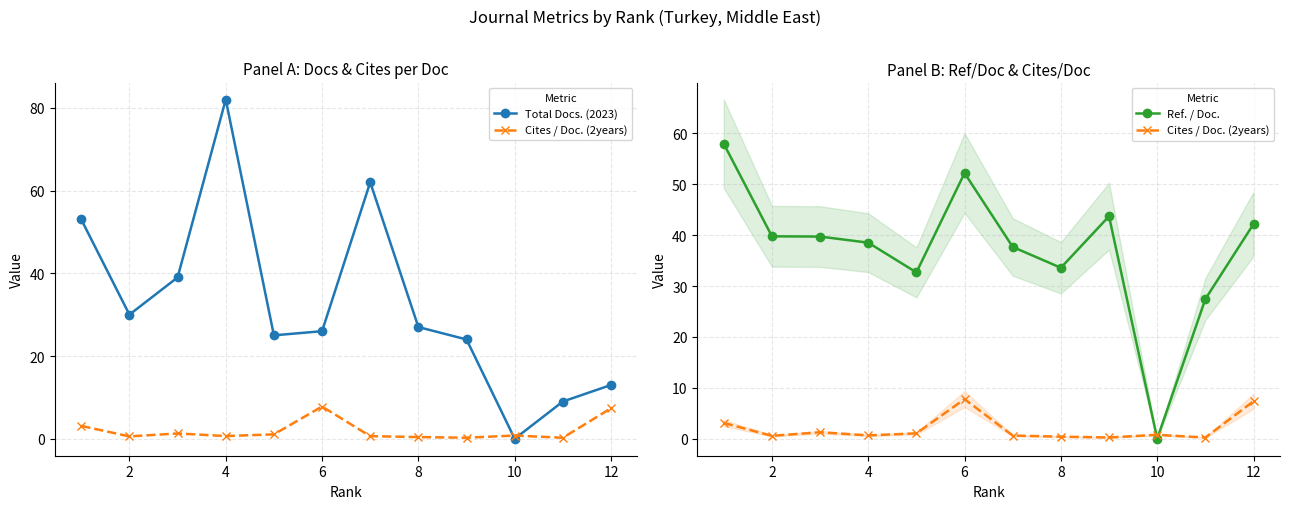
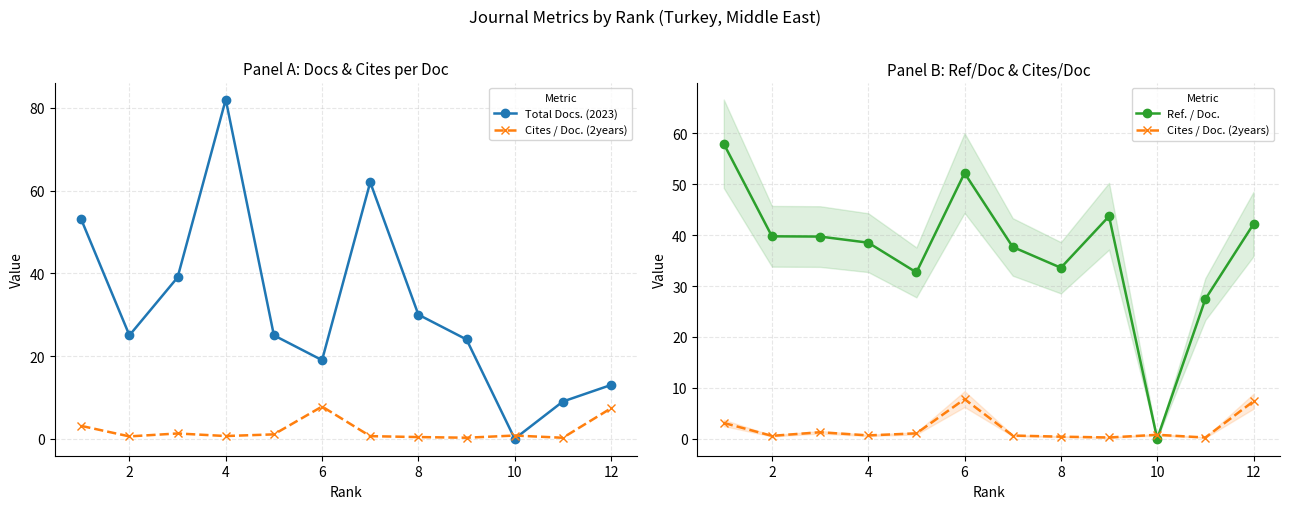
Panel A: Docs & Cites per Doc, Total Docs. (2023), 2: 30 -> 25
Panel A: Docs & Cites per Doc, Total Docs. (2023), 6: 26 -> 19
Panel A: Docs & Cites per Doc, Total Docs. (2023), 8: 27 -> 30
